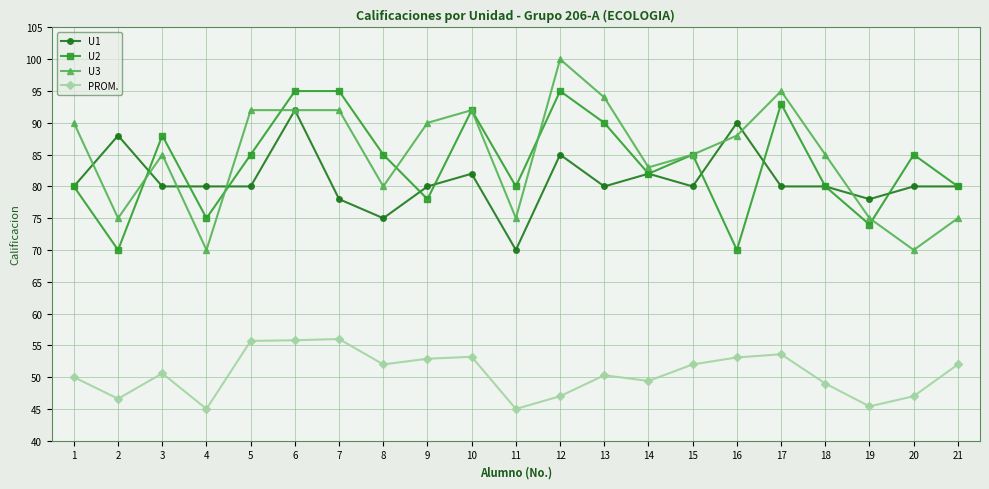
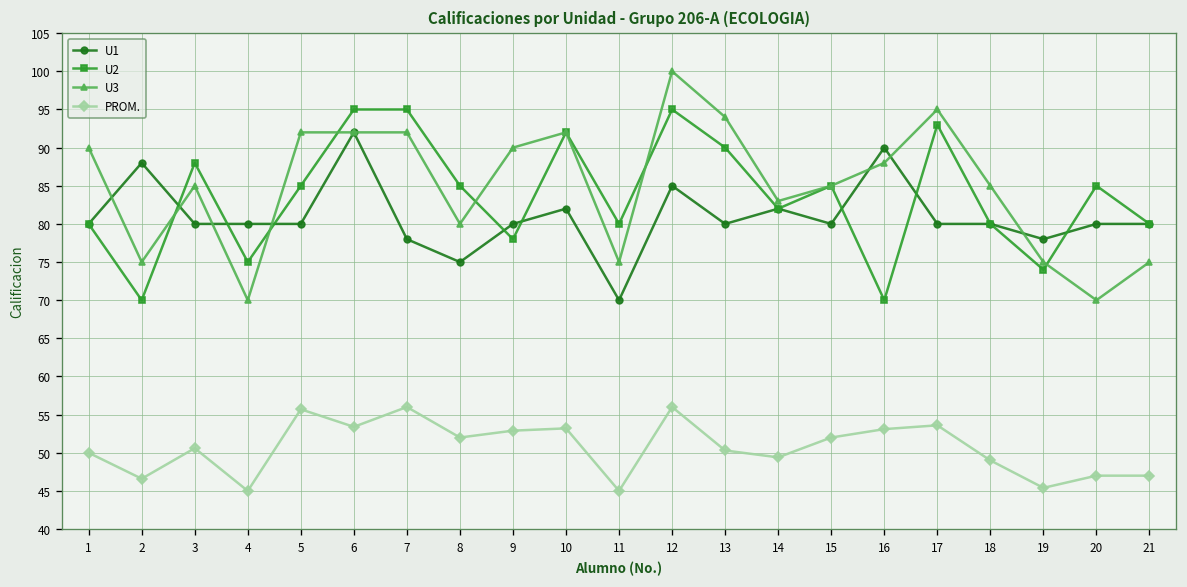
PROM., 6: 56 -> 53
PROM., 12: 47 -> 56
PROM., 21: 52 -> 47
